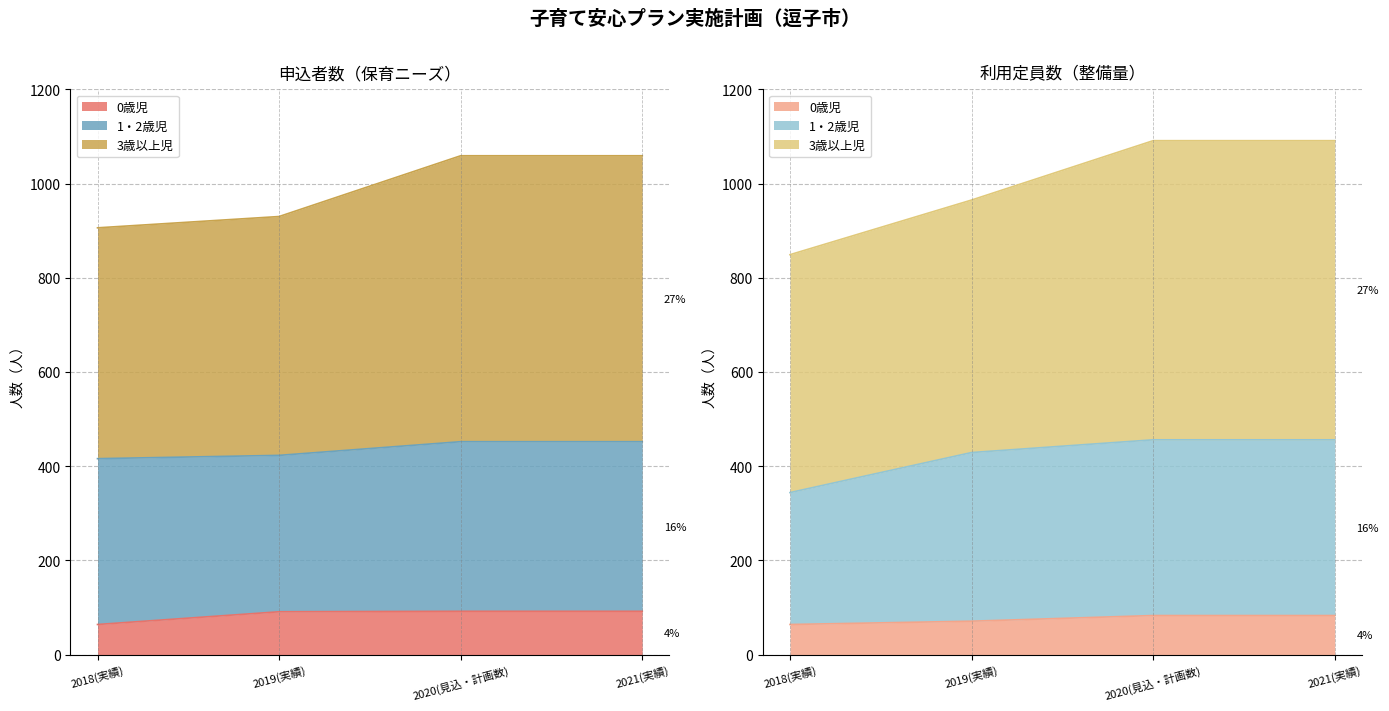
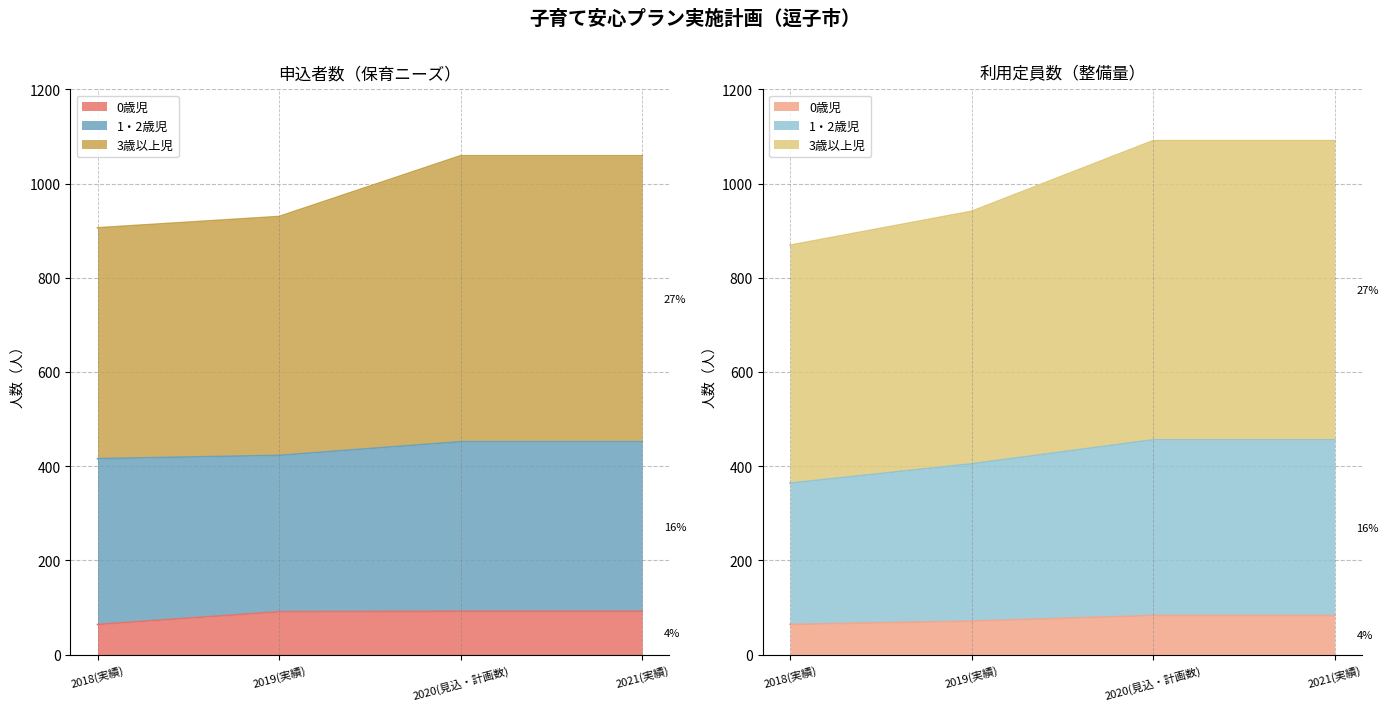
利用定員数（整備量）, 1・2歳児, 2018(実績): 280 -> 300
利用定員数（整備量）, 1・2歳児, 2019(実績): 360 -> 330
